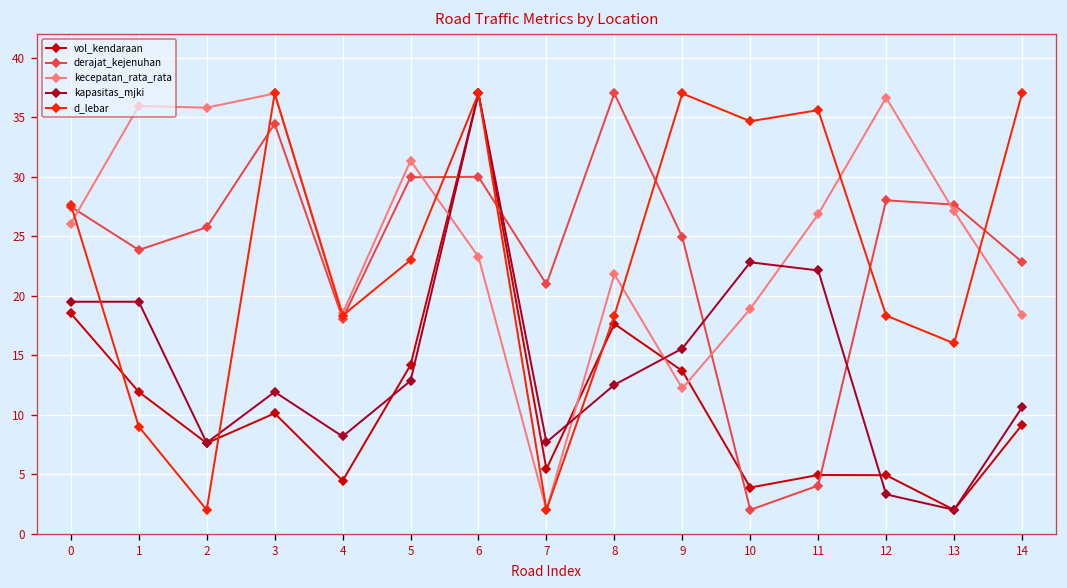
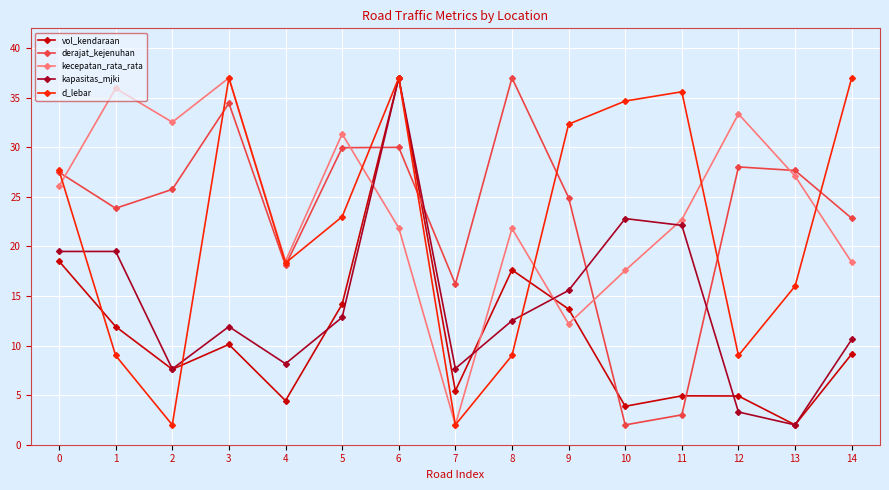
kecepatan_rata_rata, 2: 36 -> 33
kecepatan_rata_rata, 6: 23 -> 22
derajat_kejenuhan, 7: 21 -> 16
d_lebar, 8: 18 -> 9
d_lebar, 9: 37 -> 32
kecepatan_rata_rata, 10: 19 -> 18
derajat_kejenuhan, 11: 4 -> 3
kecepatan_rata_rata, 11: 27 -> 23
kecepatan_rata_rata, 12: 37 -> 33
d_lebar, 12: 18 -> 9
